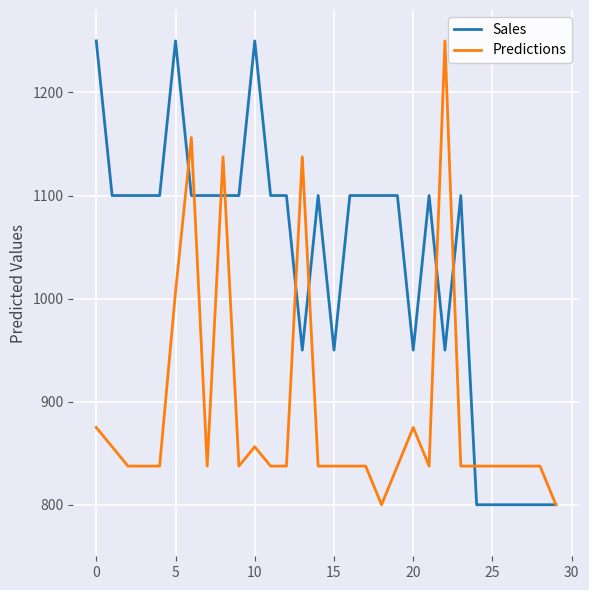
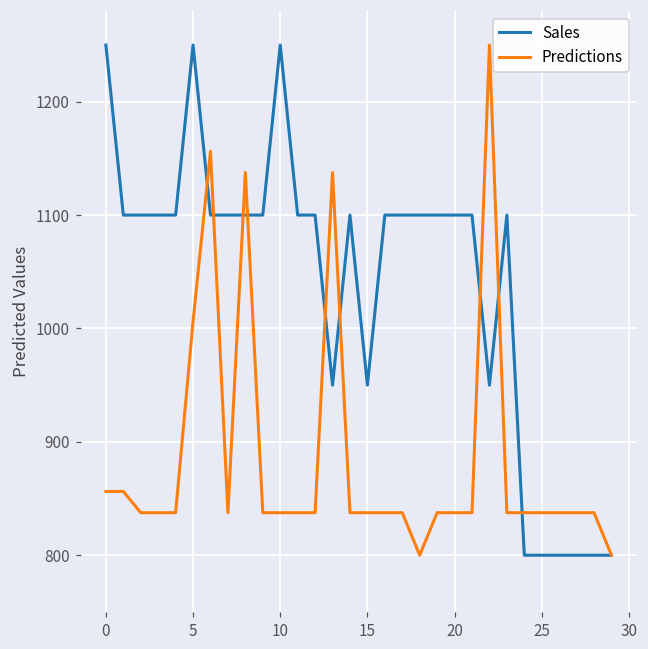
Predictions, 0: 875 -> 856
Predictions, 10: 856 -> 838
Sales, 20: 950 -> 1100
Predictions, 20: 875 -> 838
